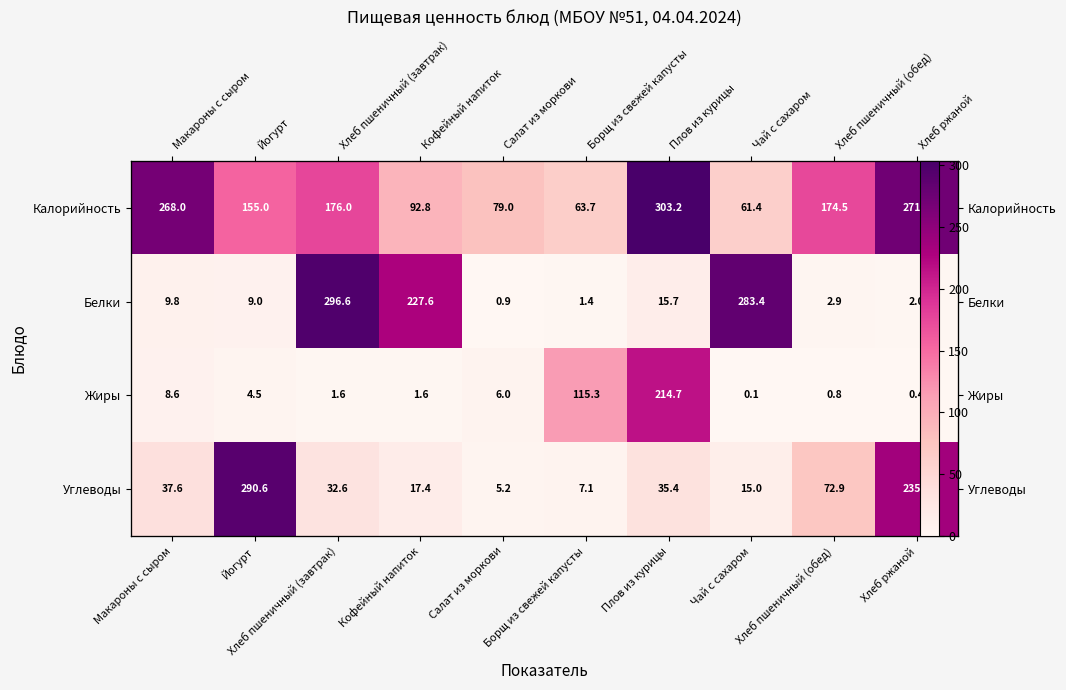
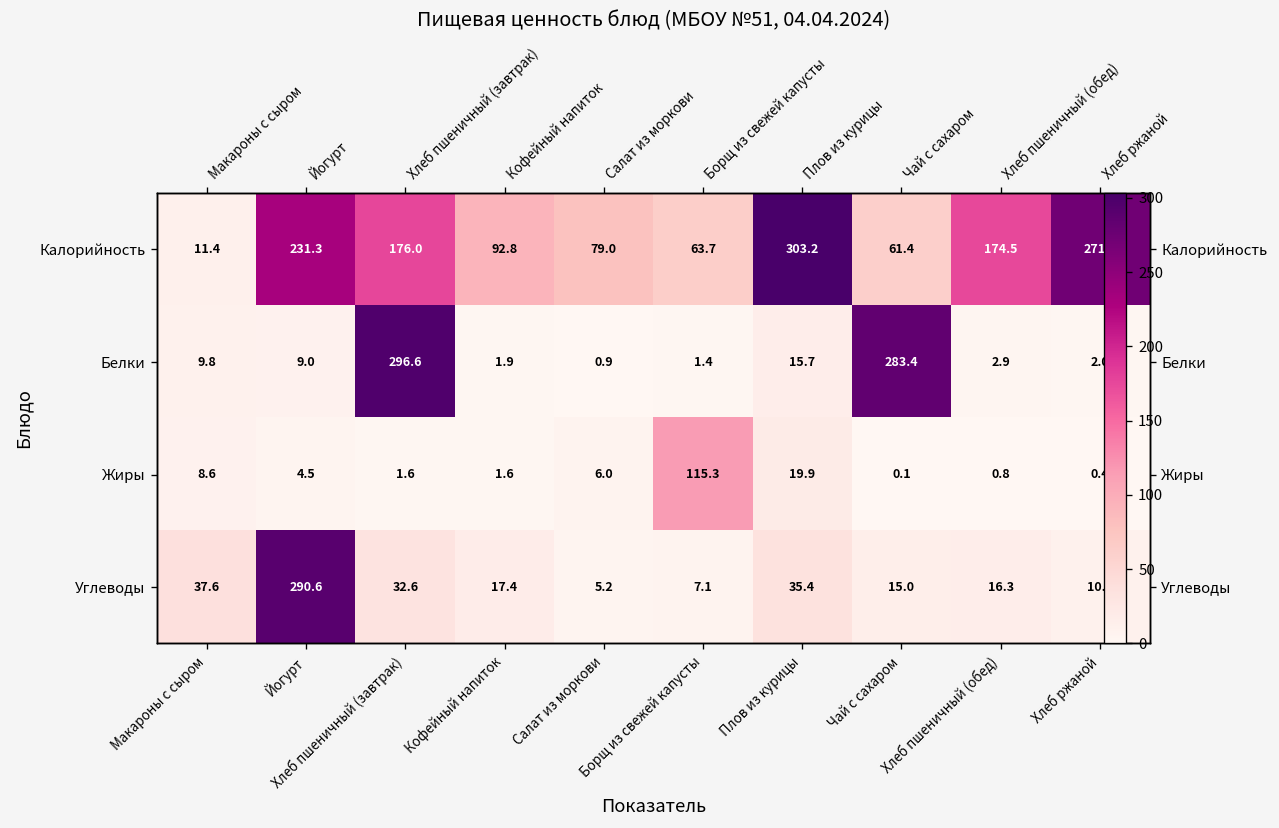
Калорийность, Макароны с сыром: 268.0 -> 11.4
Калорийность, Йогурт: 155.0 -> 231.3
Белки, Кофейный напиток: 227.6 -> 1.9
Жиры, Плов из курицы: 214.7 -> 19.9
Углеводы, Хлеб пшеничный (обед): 72.9 -> 16.3
Углеводы, Хлеб ржаной: 235.0 -> 10.0
